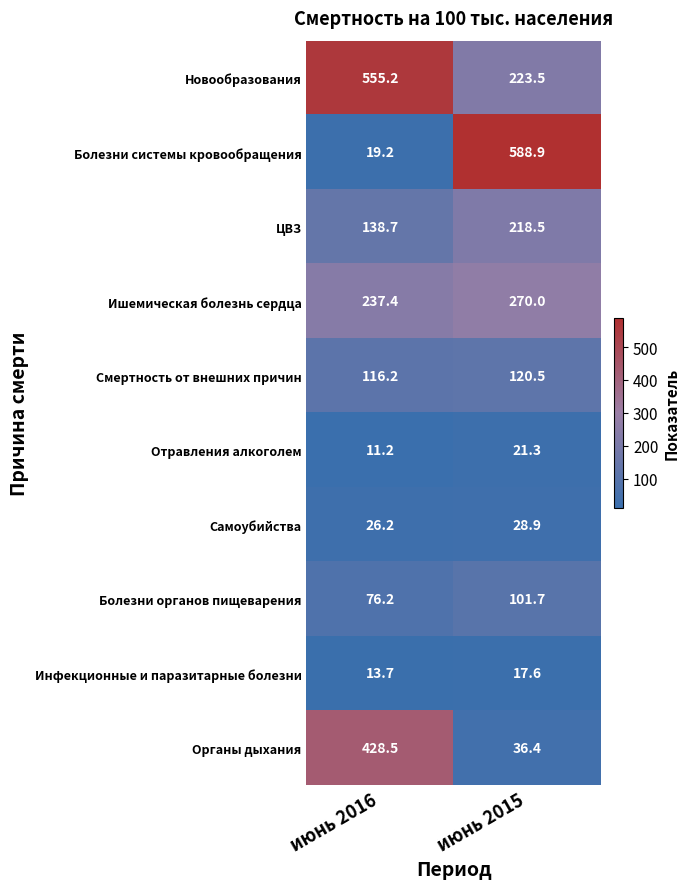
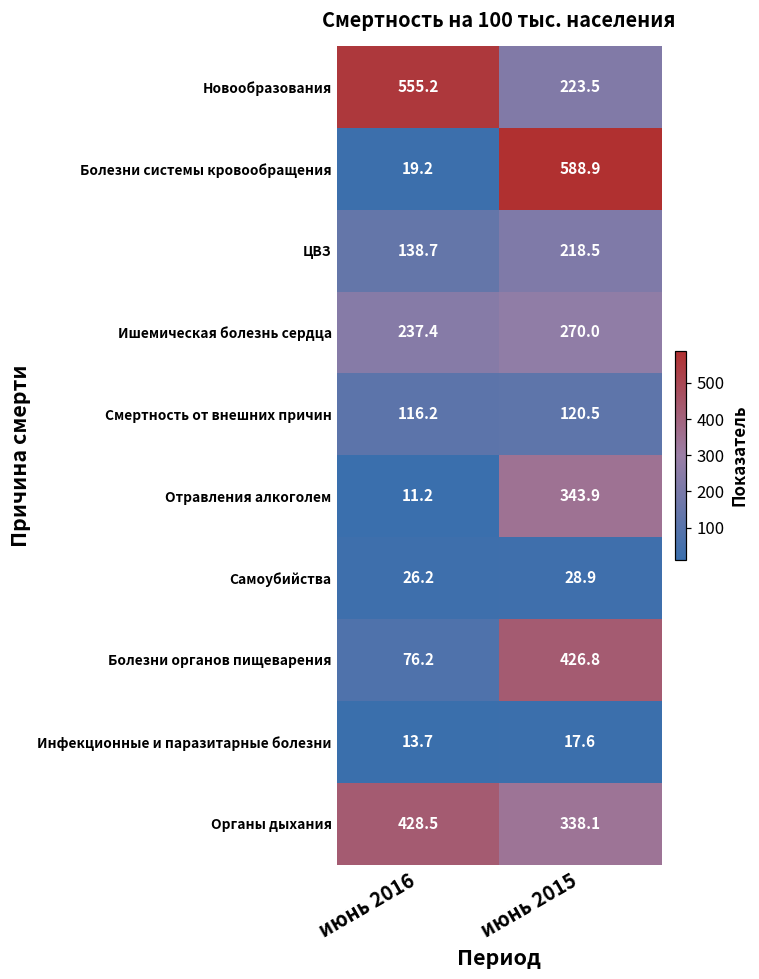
Отравления алкоголем, июнь 2015: 21.3 -> 343.9
Болезни органов пищеварения, июнь 2015: 101.7 -> 426.8
Органы дыхания, июнь 2015: 36.4 -> 338.1
